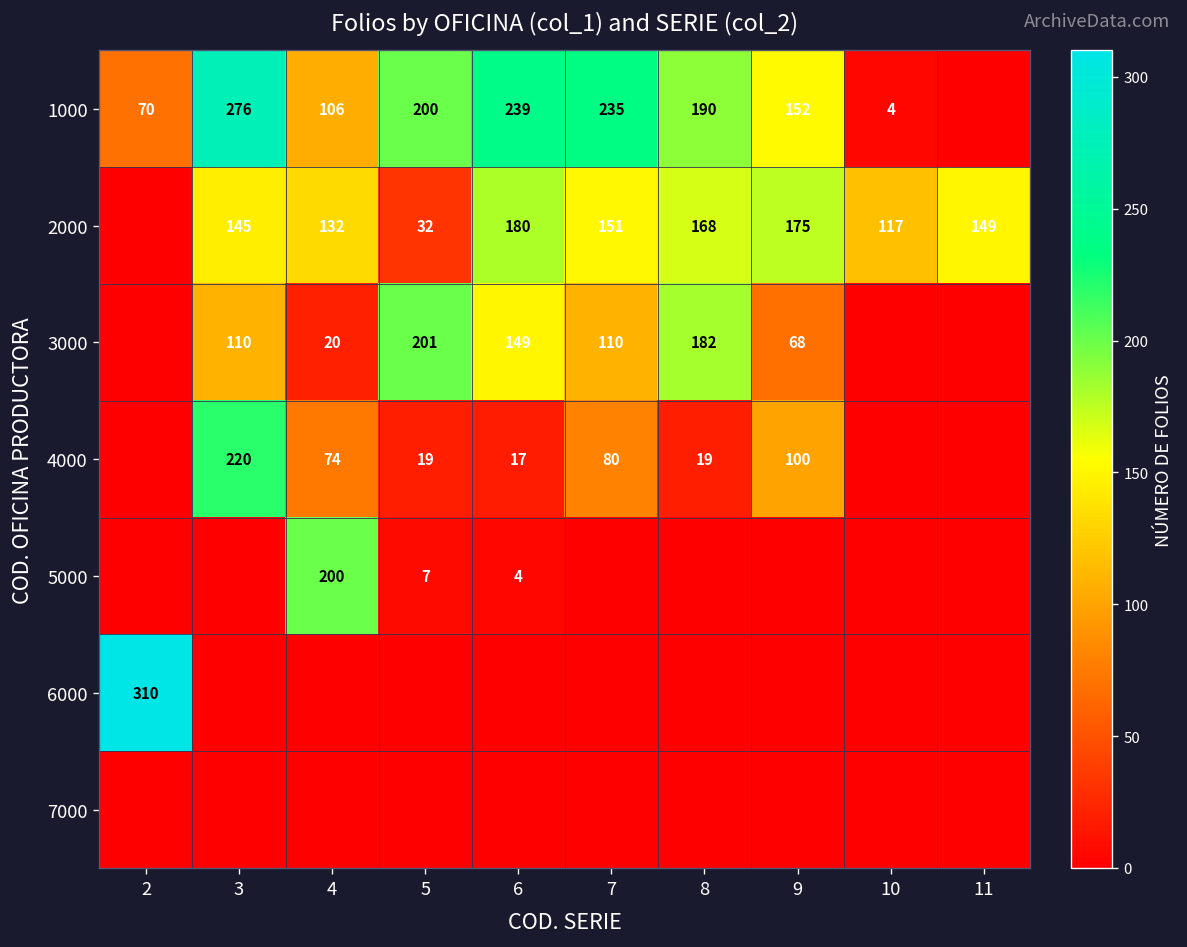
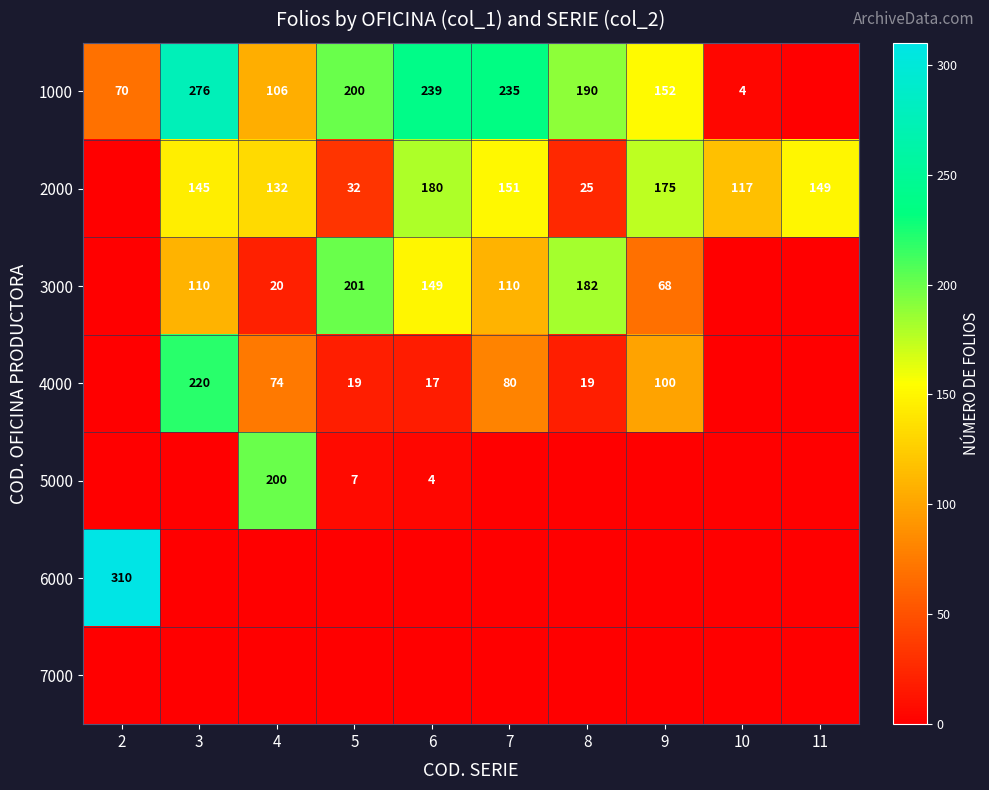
2000, 8: 168 -> 25
